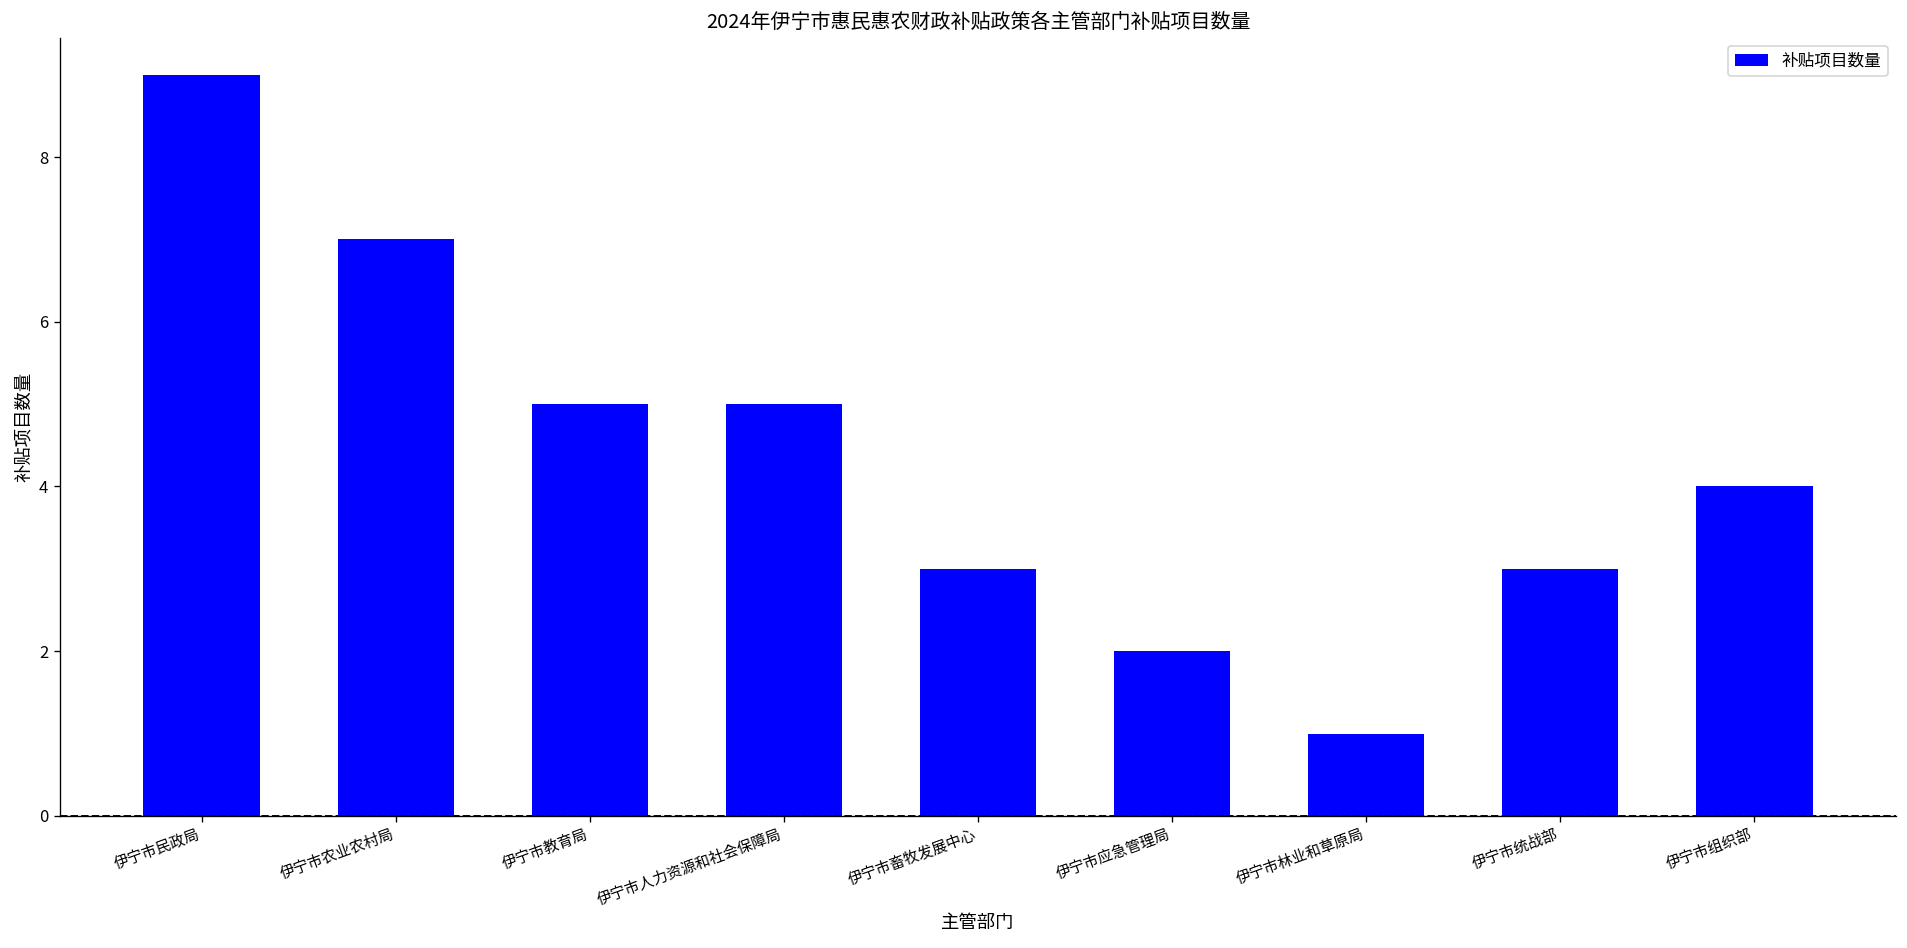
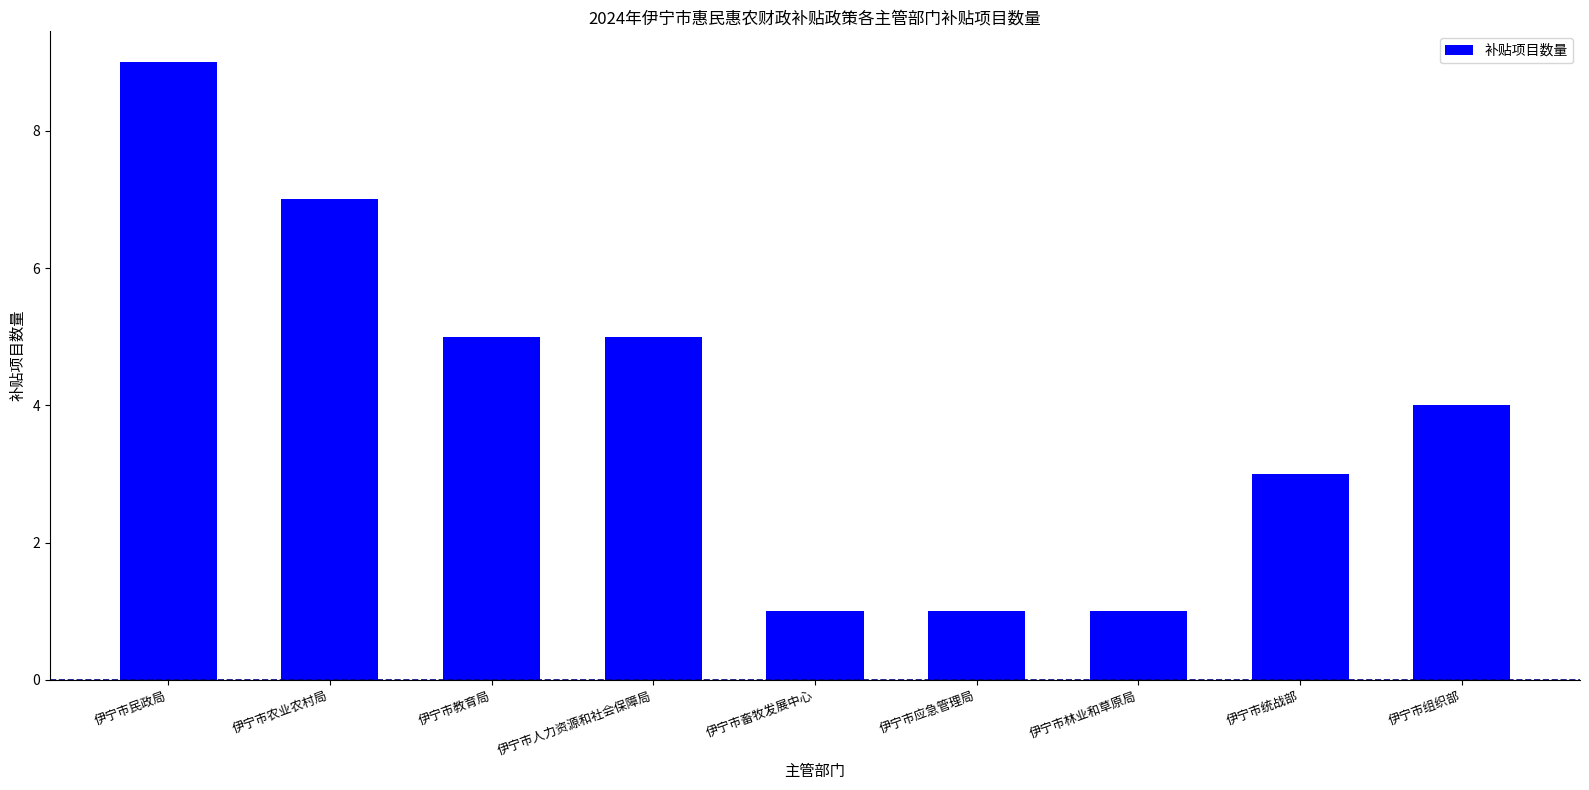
伊宁市畜牧发展中心: 3 -> 1
伊宁市应急管理局: 2 -> 1
